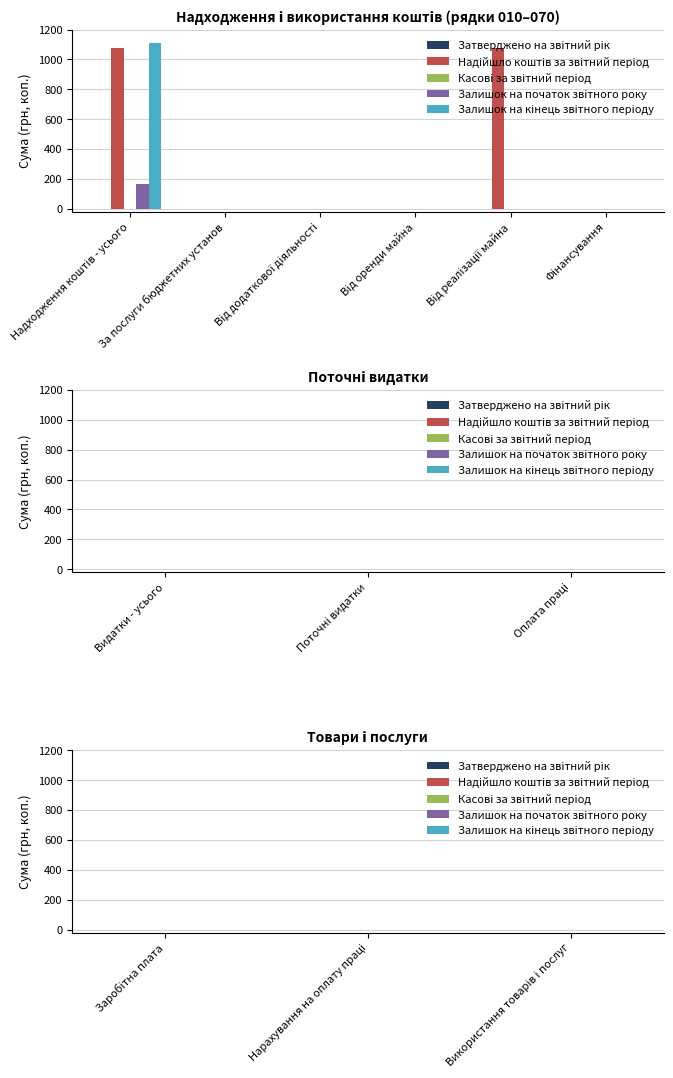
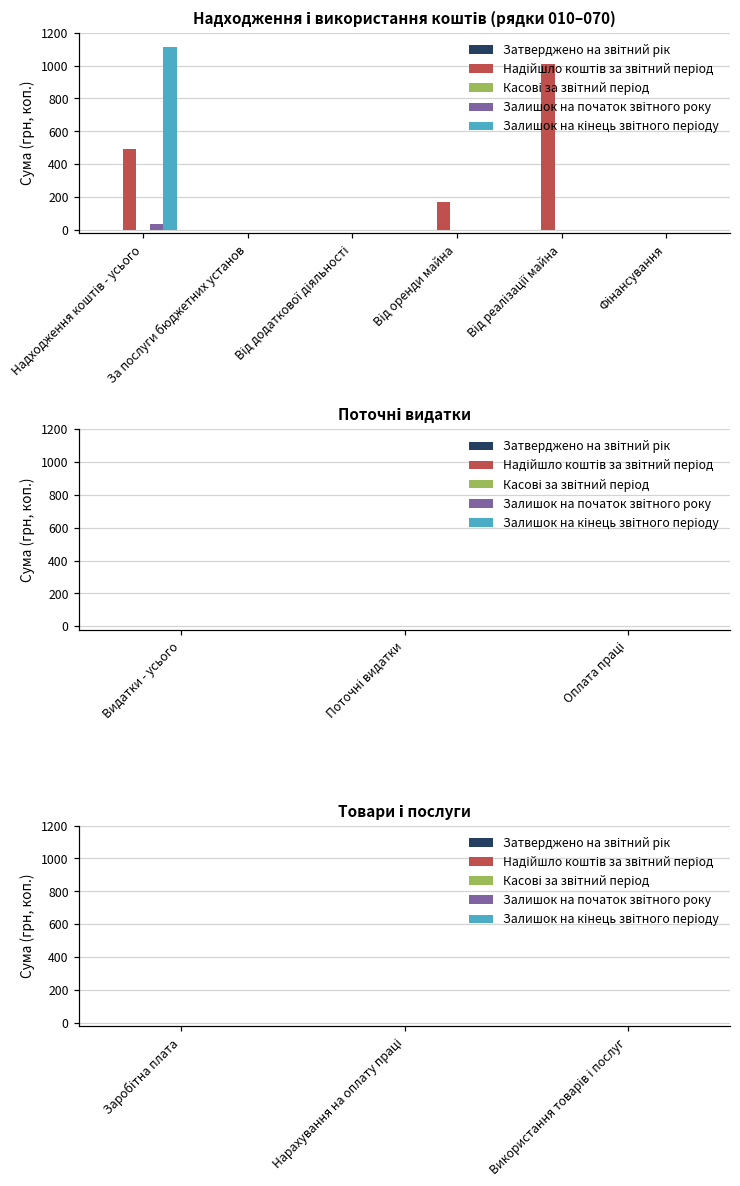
Надходження і використання коштів (рядки 010–070), Надійшло коштів за звітний період, Надходження коштів - усього: 1080 -> 490
Надходження і використання коштів (рядки 010–070), Залишок на початок звітного року, Надходження коштів - усього: 160 -> 40
Надходження і використання коштів (рядки 010–070), Надійшло коштів за звітний період, Від оренди майна: 0 -> 170
Надходження і використання коштів (рядки 010–070), Надійшло коштів за звітний період, Від реалізації майна: 1080 -> 1010
